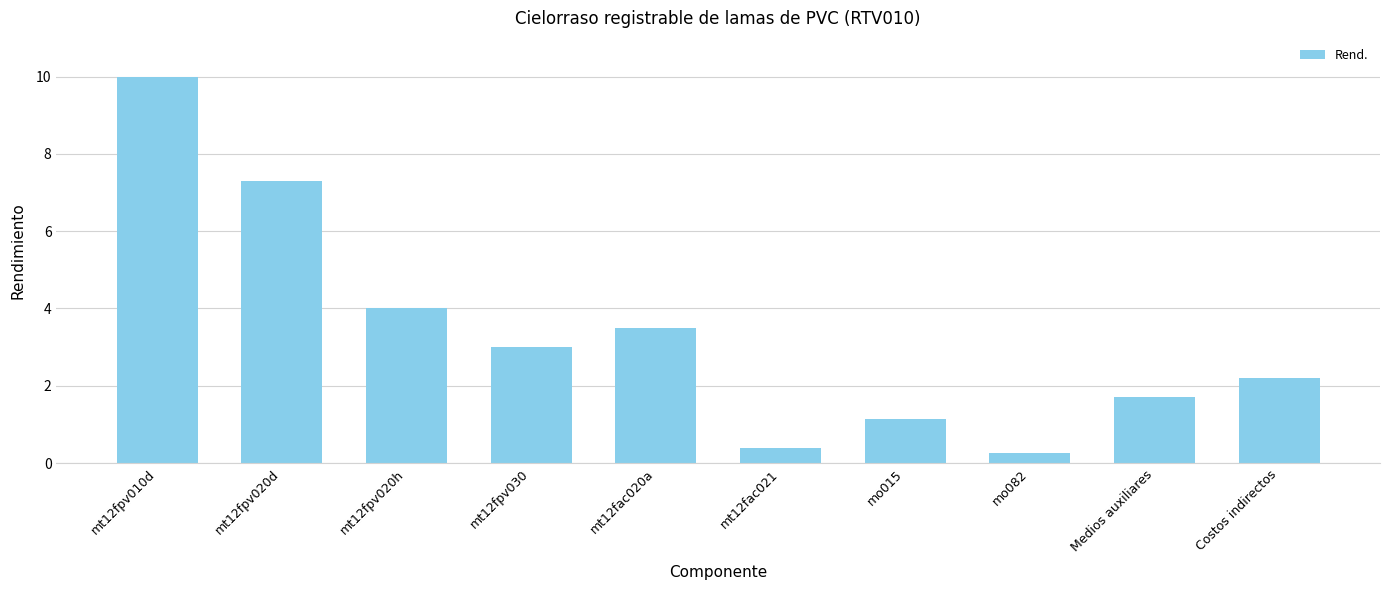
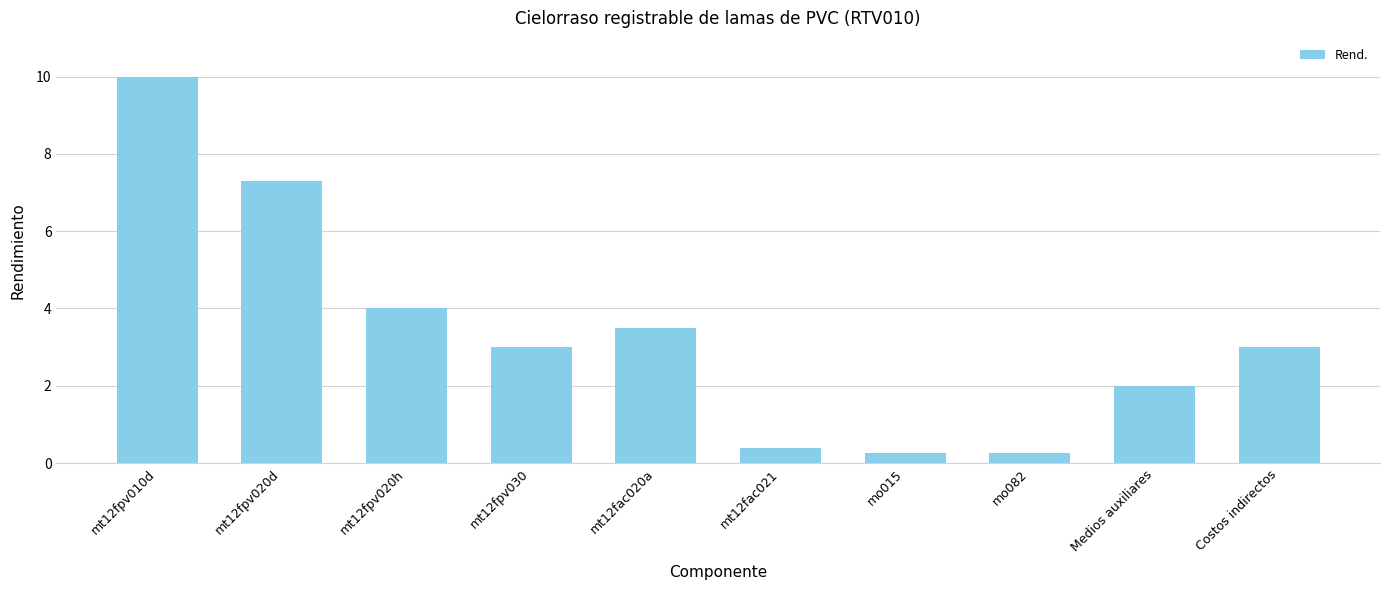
mo015: 1.1 -> 0.3
Medios auxiliares: 1.7 -> 2.0
Costos indirectos: 2.2 -> 3.0
